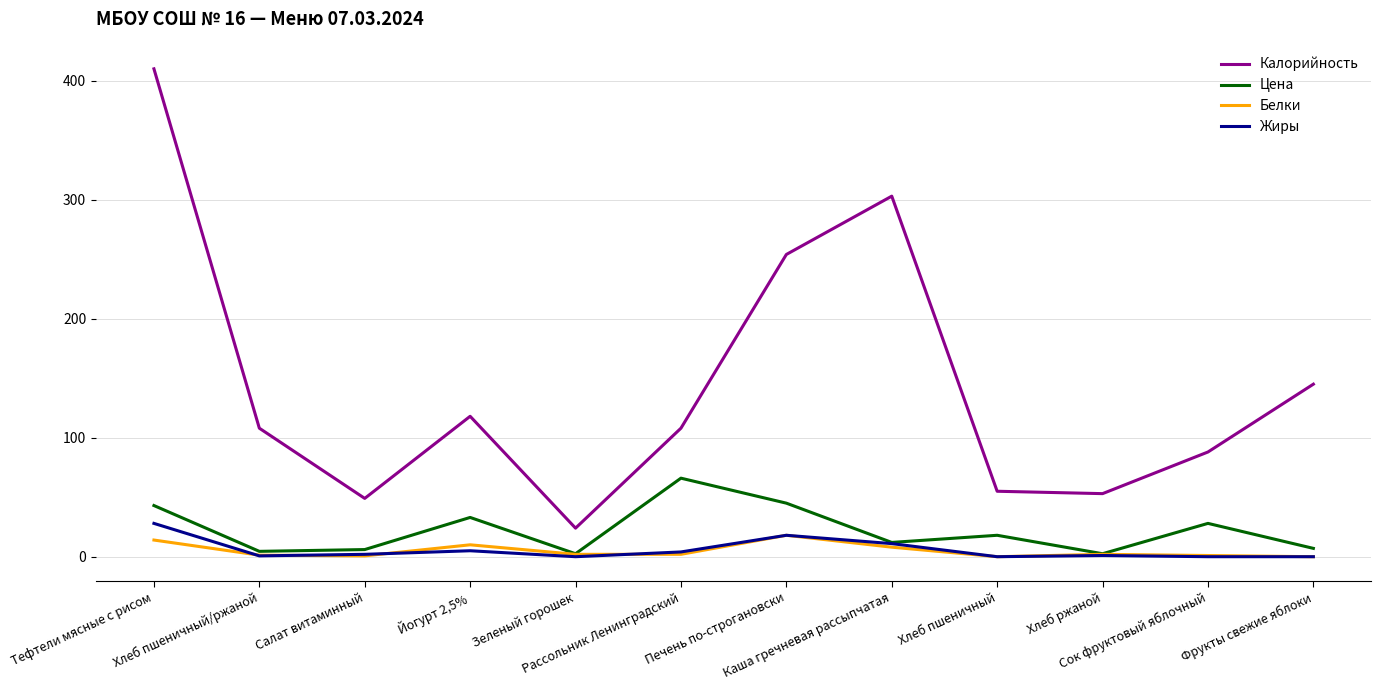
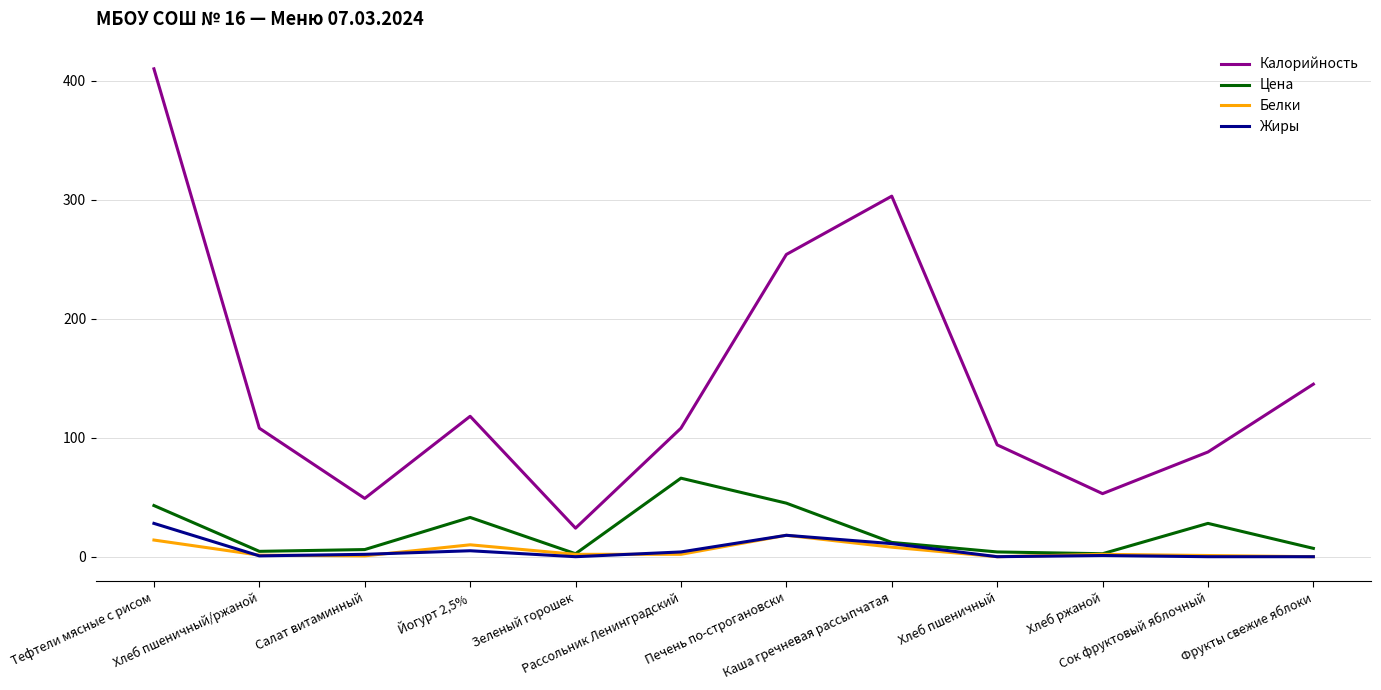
Калорийность, Хлеб пшеничный: 55 -> 94
Цена, Хлеб пшеничный: 18 -> 4
